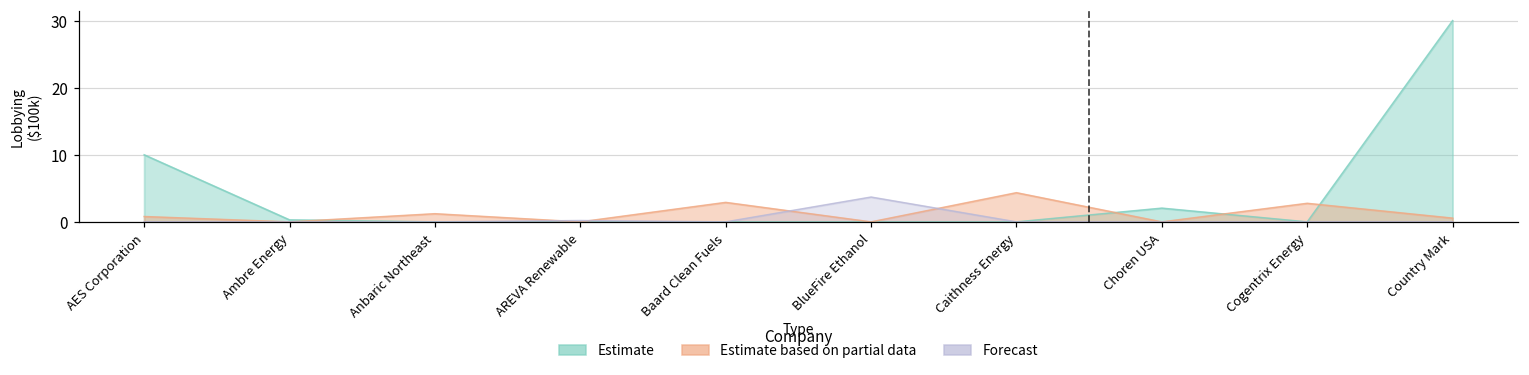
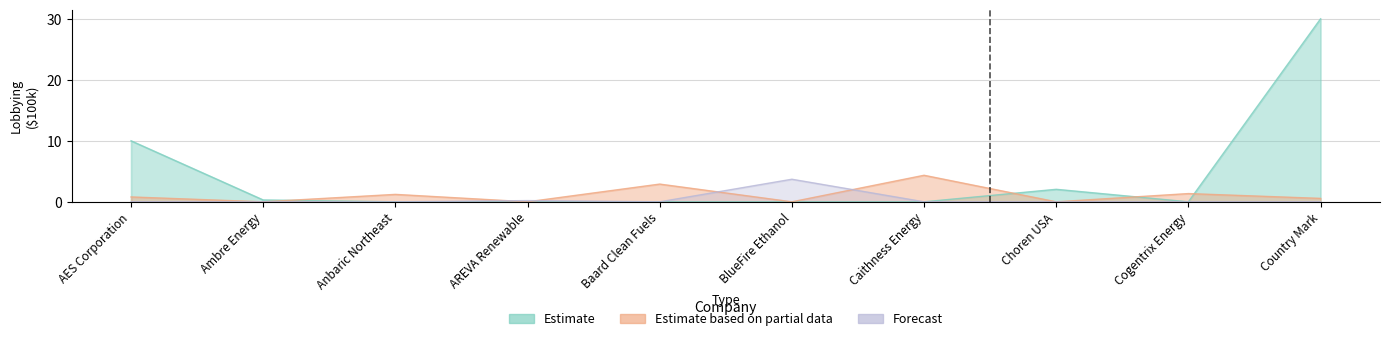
Estimate based on partial data, Cogentrix Energy: 3 -> 1
